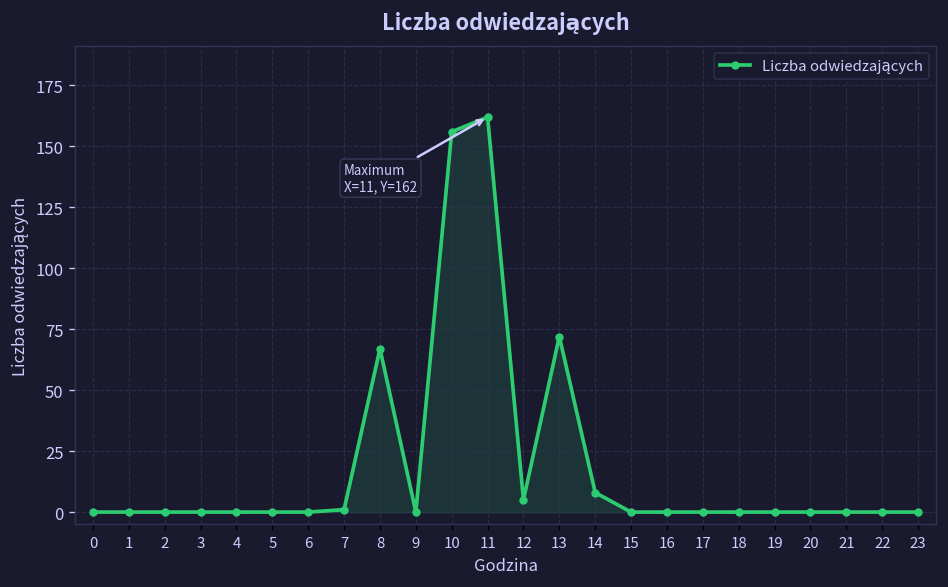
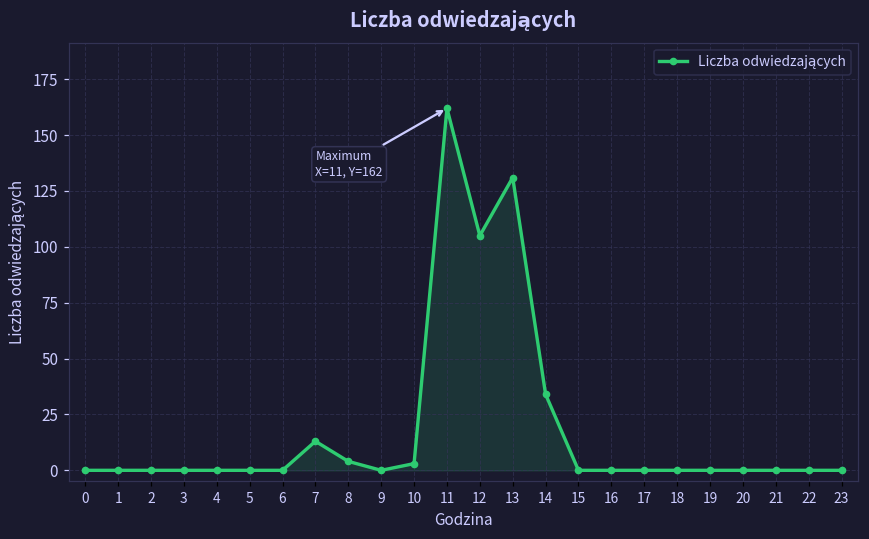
7: 1 -> 13
8: 67 -> 4
10: 156 -> 3
12: 5 -> 105
13: 72 -> 131
14: 8 -> 34
